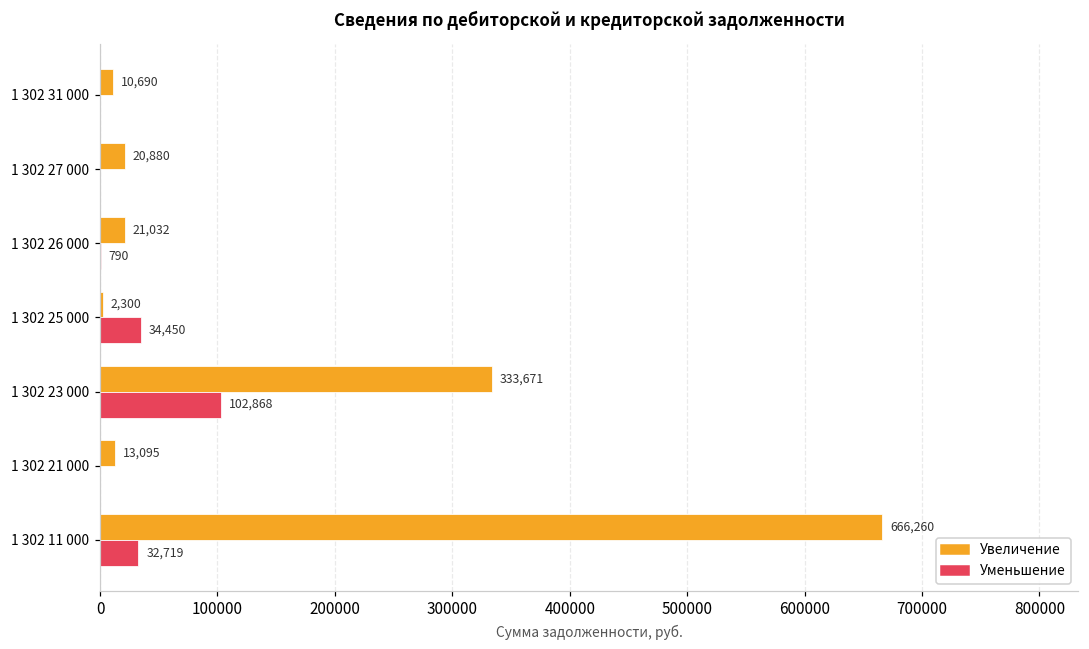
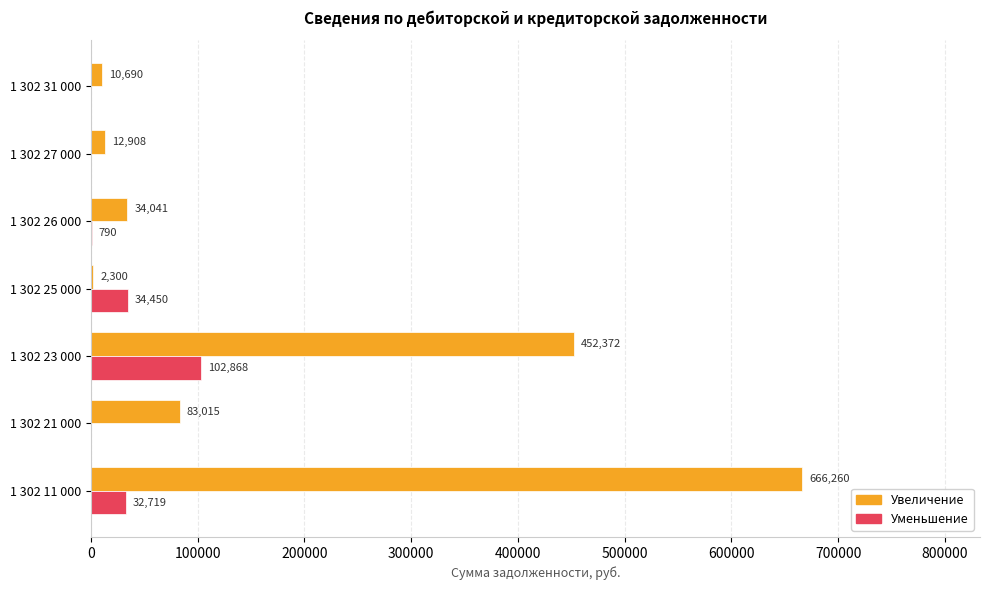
Увеличение, 1 302 27 000: 20,880 -> 12,908
Увеличение, 1 302 26 000: 21,032 -> 34,041
Увеличение, 1 302 23 000: 333,671 -> 452,372
Увеличение, 1 302 21 000: 13,095 -> 83,015
